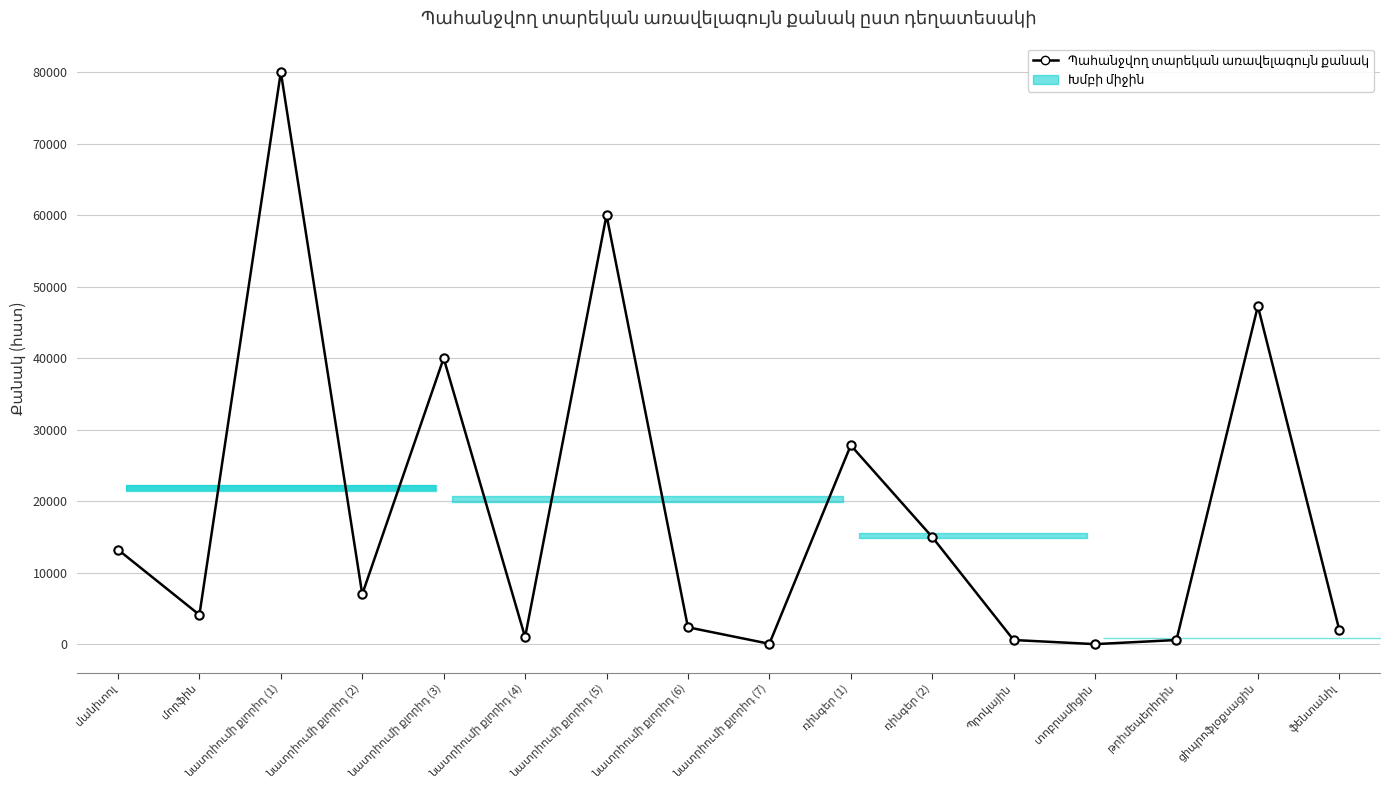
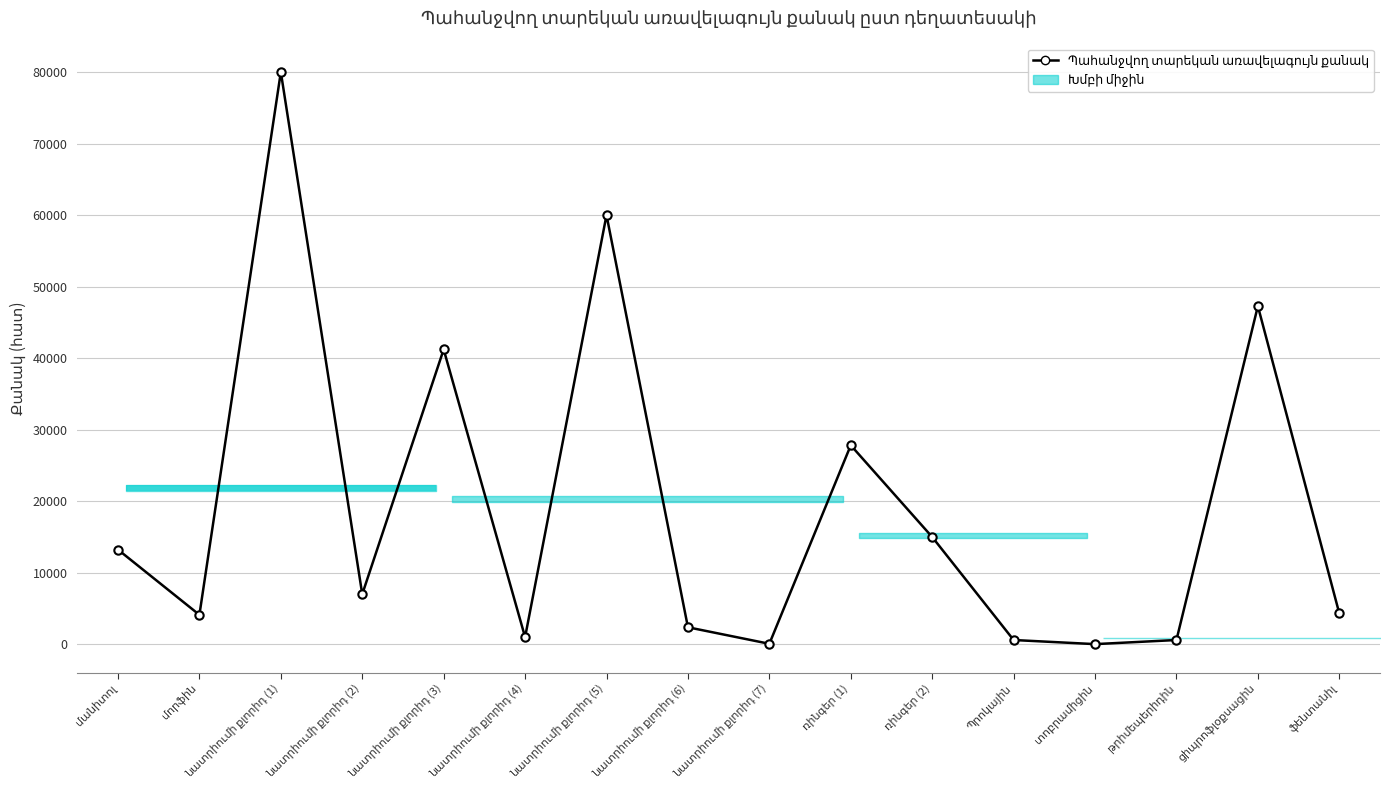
Պահանջվող տարեկան առավելագույն քանակ, նատրիումի քլորիդ (3): 40000 -> 41000
Պահանջվող տարեկան առավելագույն քանակ, ֆենտանիլ: 2000 -> 4000
